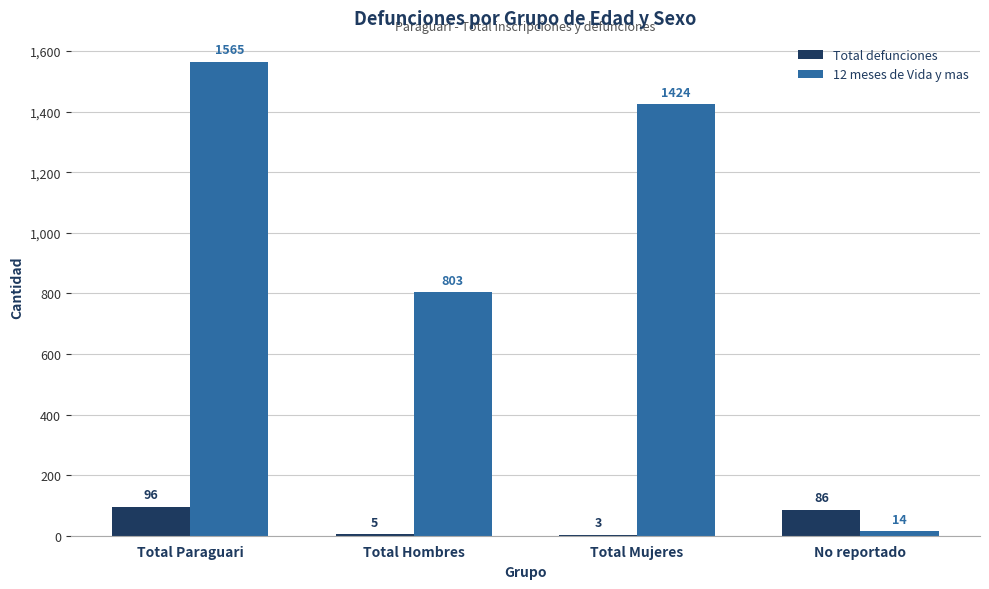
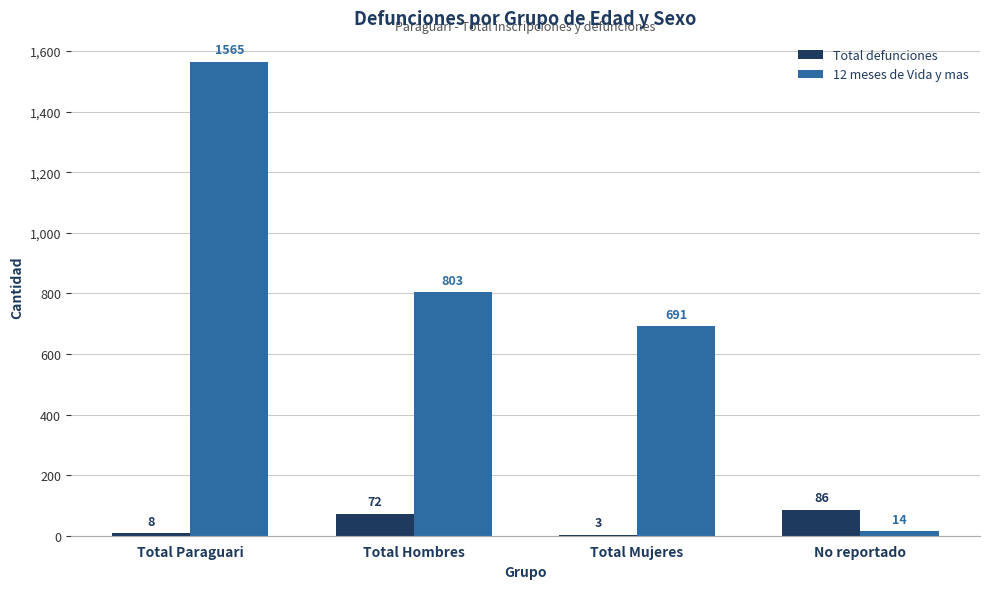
Total defunciones, Total Paraguari: 96 -> 8
Total defunciones, Total Hombres: 5 -> 72
12 meses de Vida y mas, Total Mujeres: 1424 -> 691
